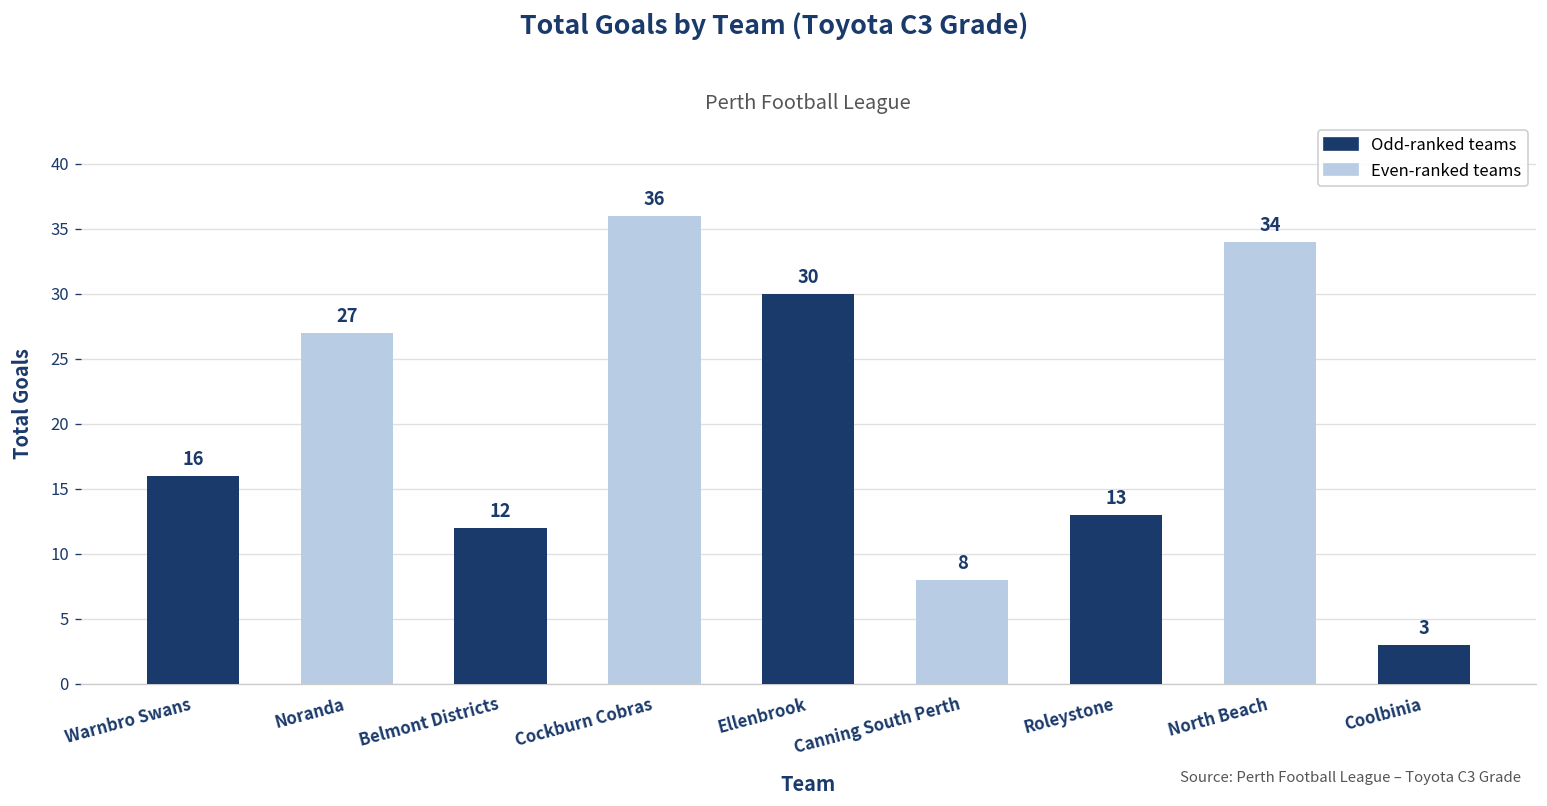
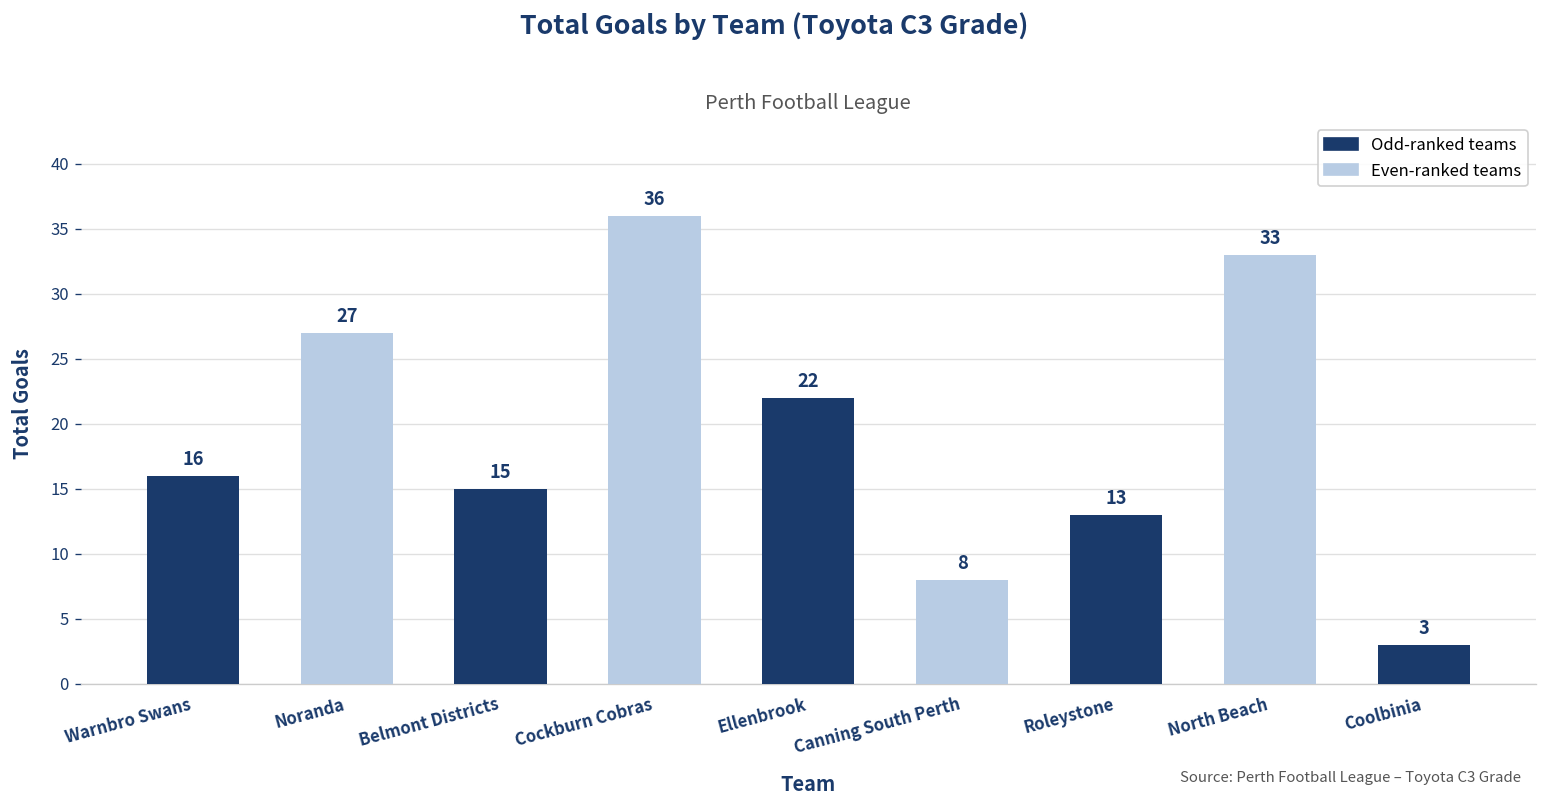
Belmont Districts: 12 -> 15
Ellenbrook: 30 -> 22
North Beach: 34 -> 33
